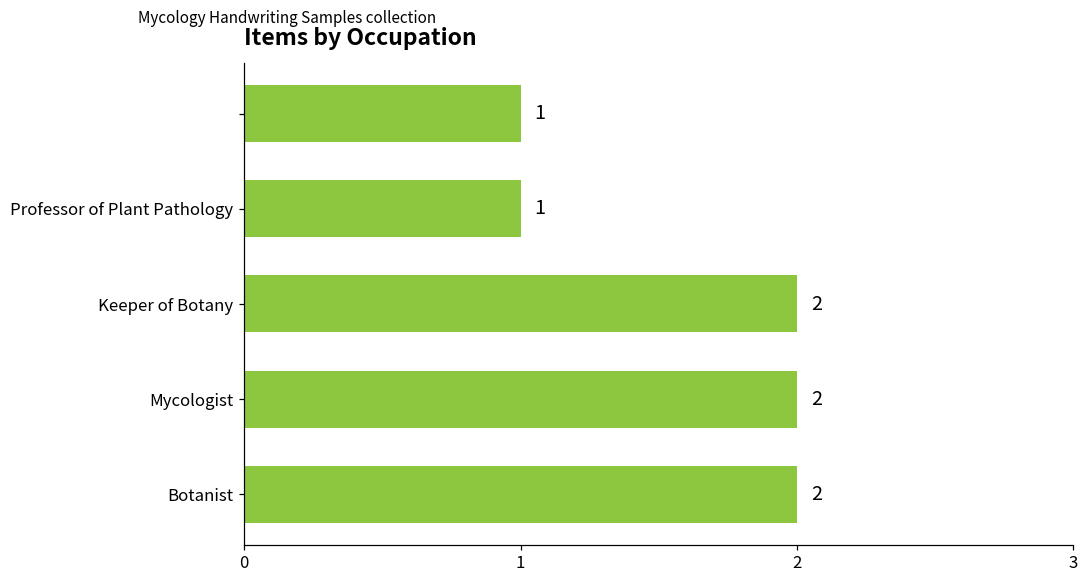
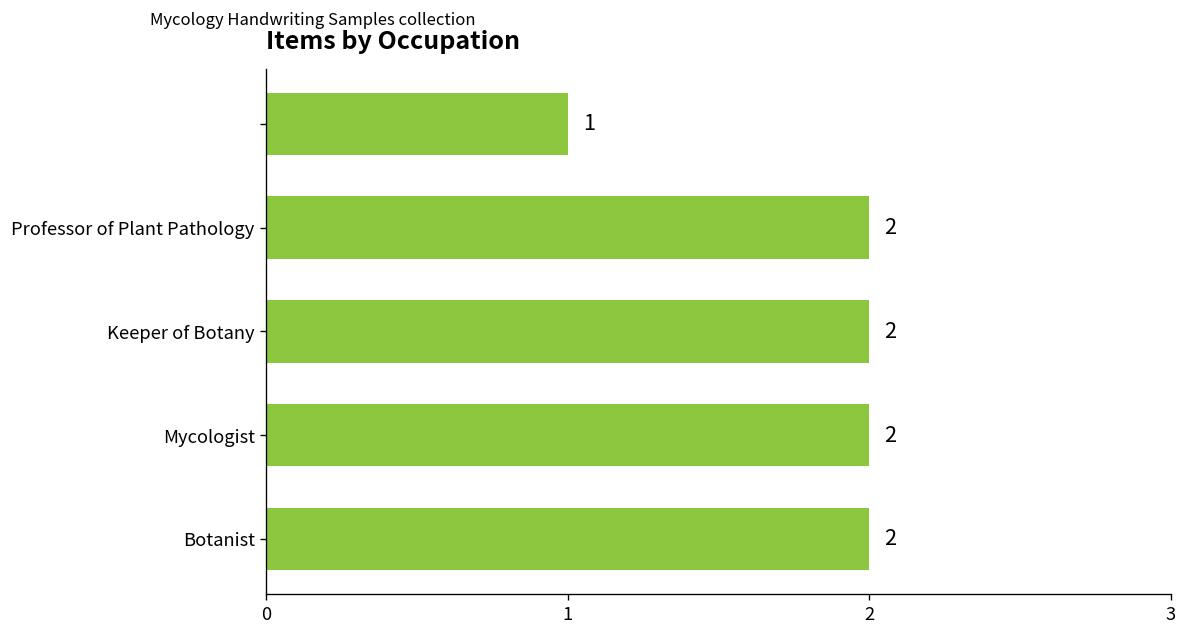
Professor of Plant Pathology: 1 -> 2
